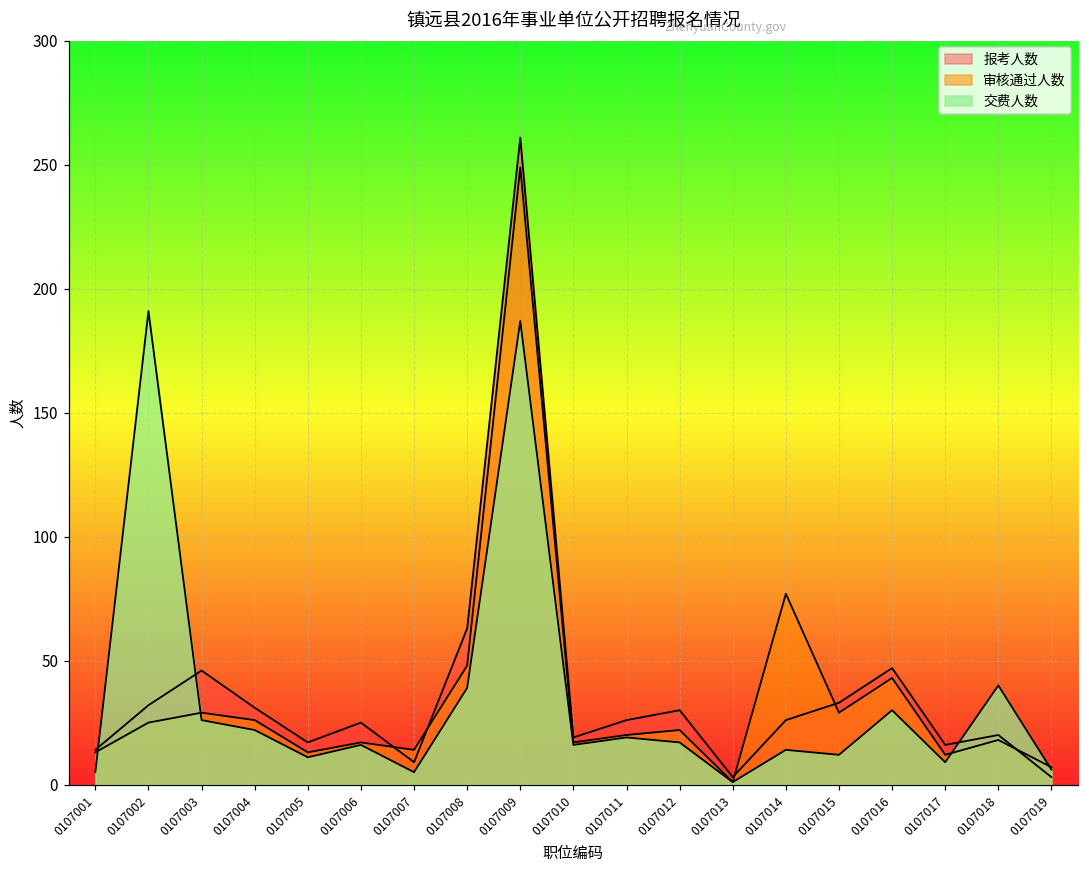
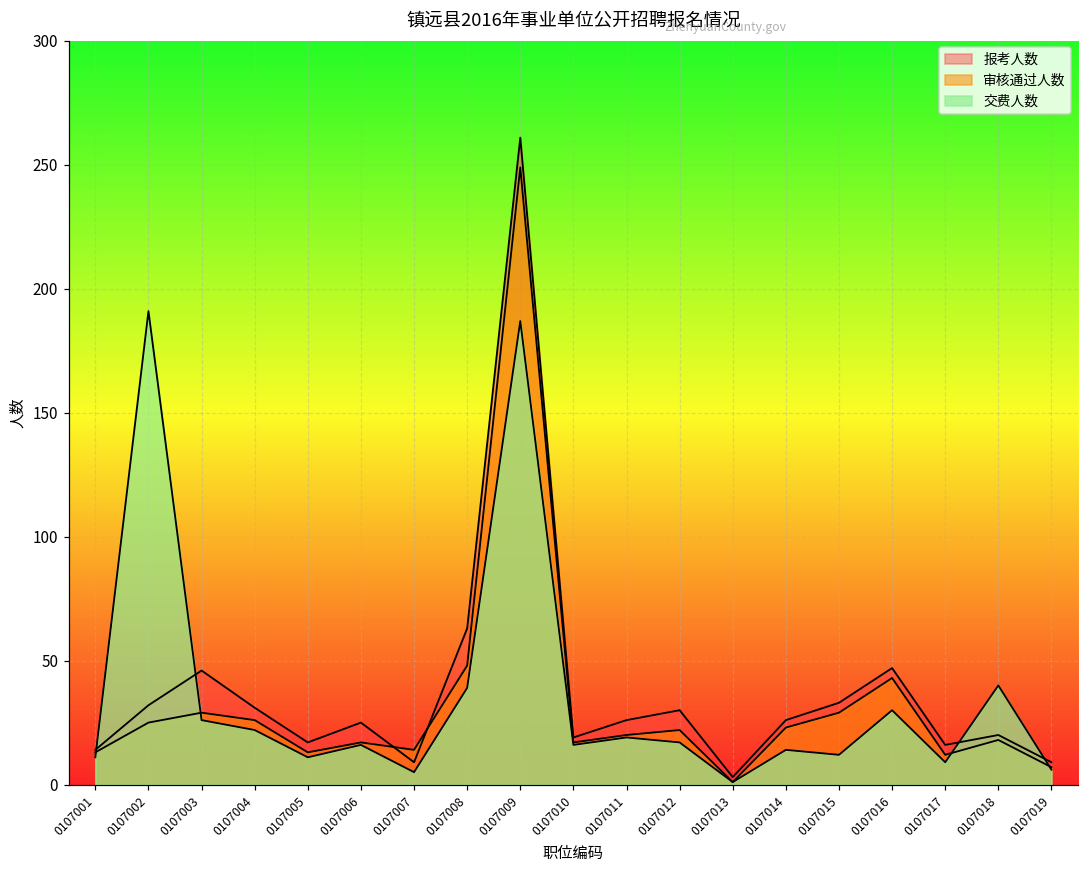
交费人数, 0107001: 5 -> 11
审核通过人数, 0107014: 77 -> 23
报考人数, 0107019: 3 -> 9
